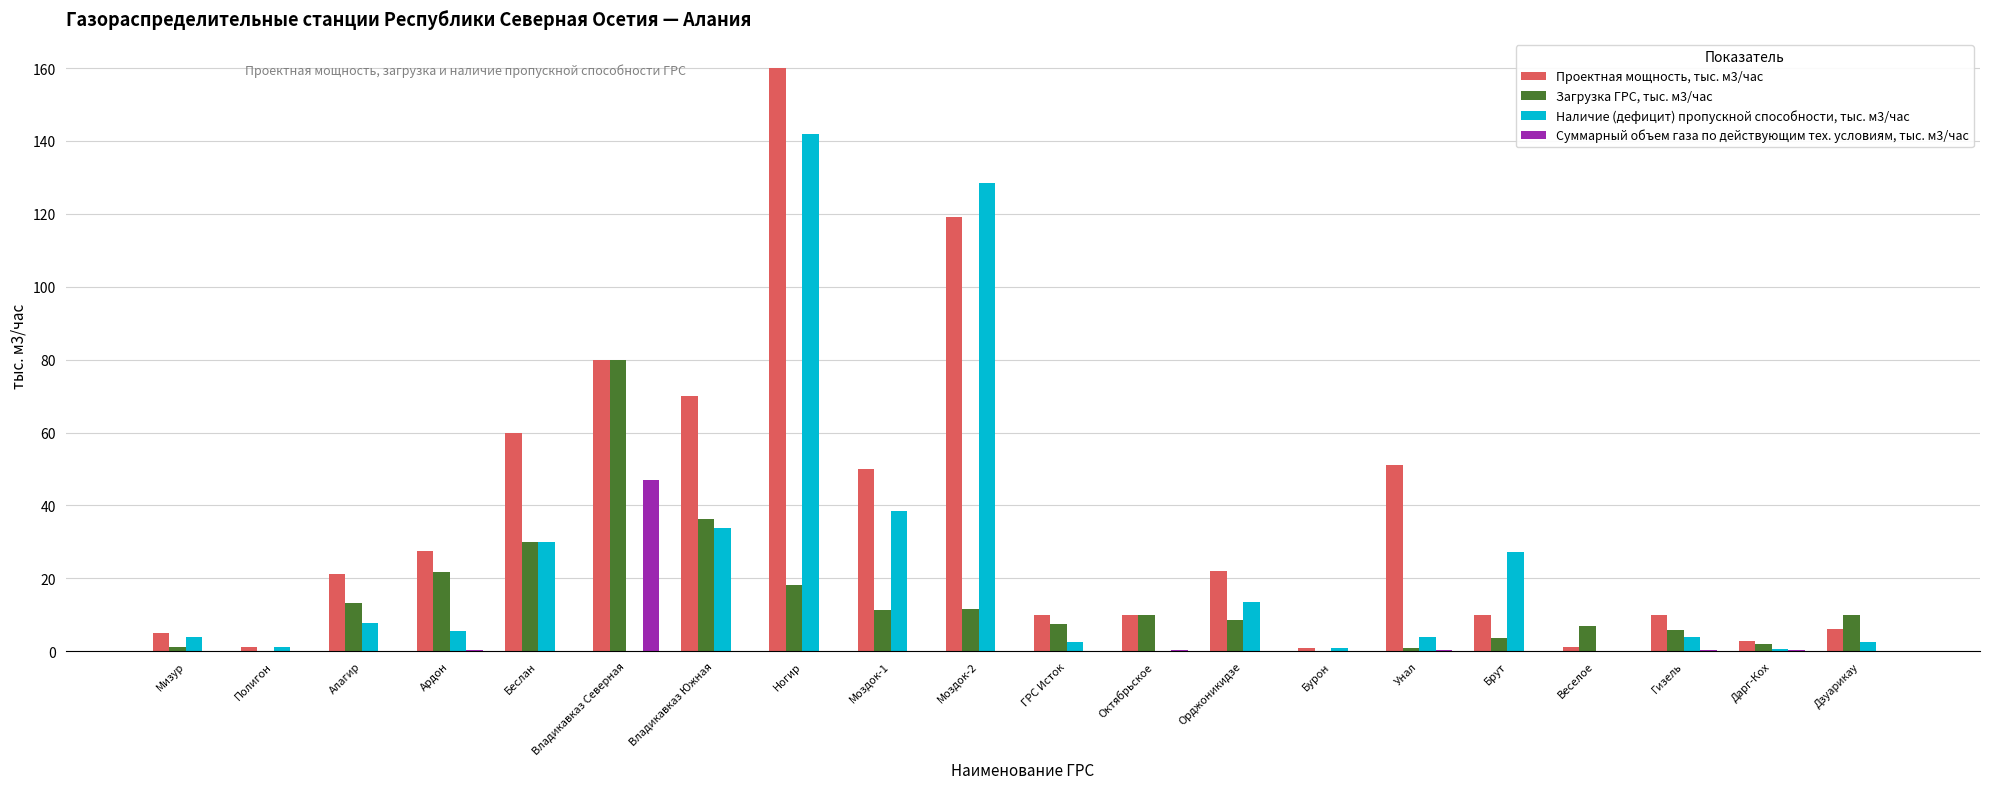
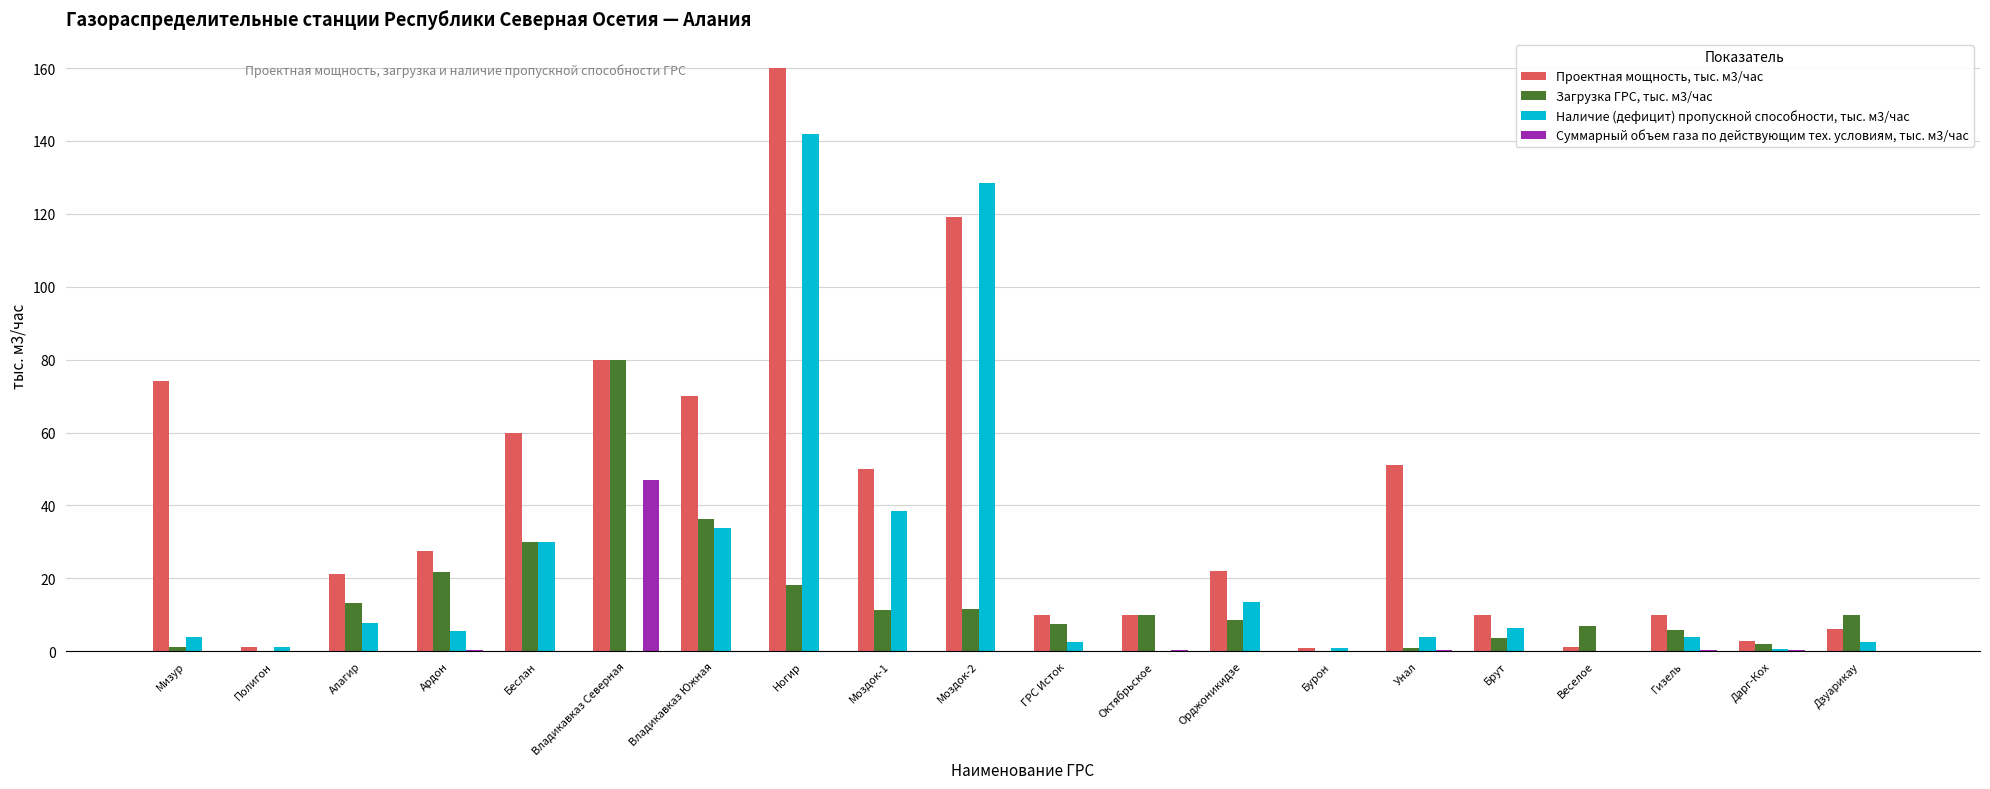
Проектная мощность, тыс. м3/час, Мизур: 5 -> 74
Наличие (дефицит) пропускной способности, тыс. м3/час, Брут: 27 -> 6
